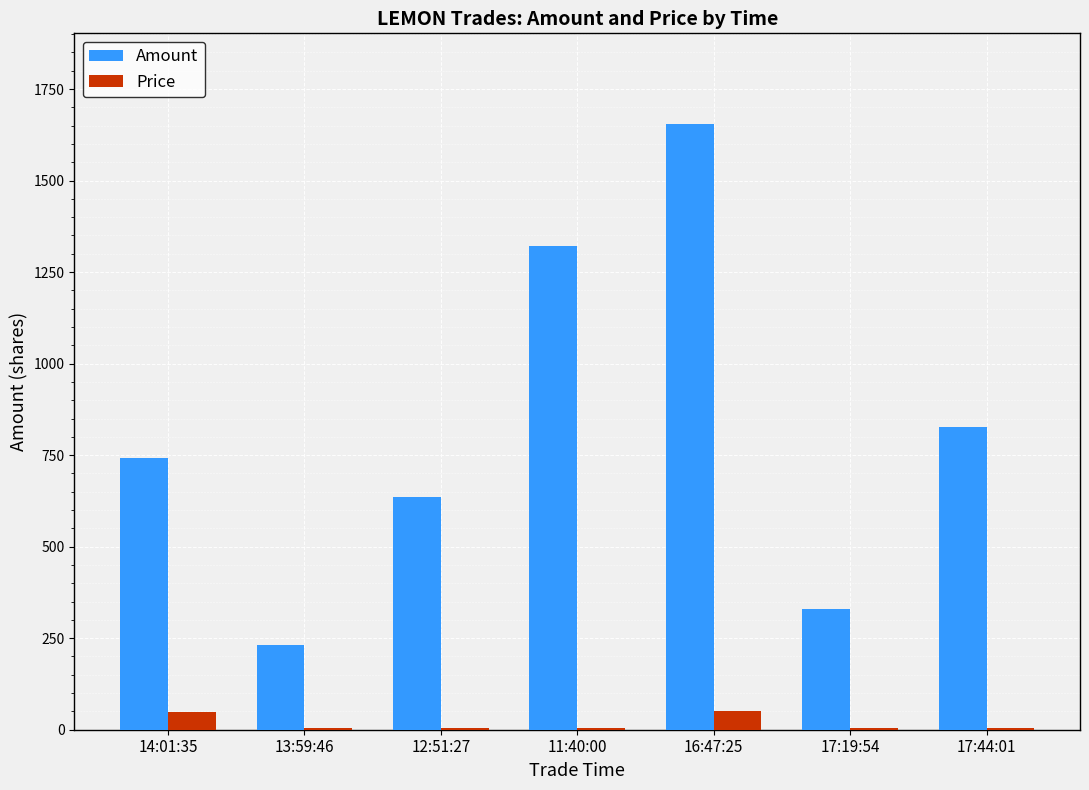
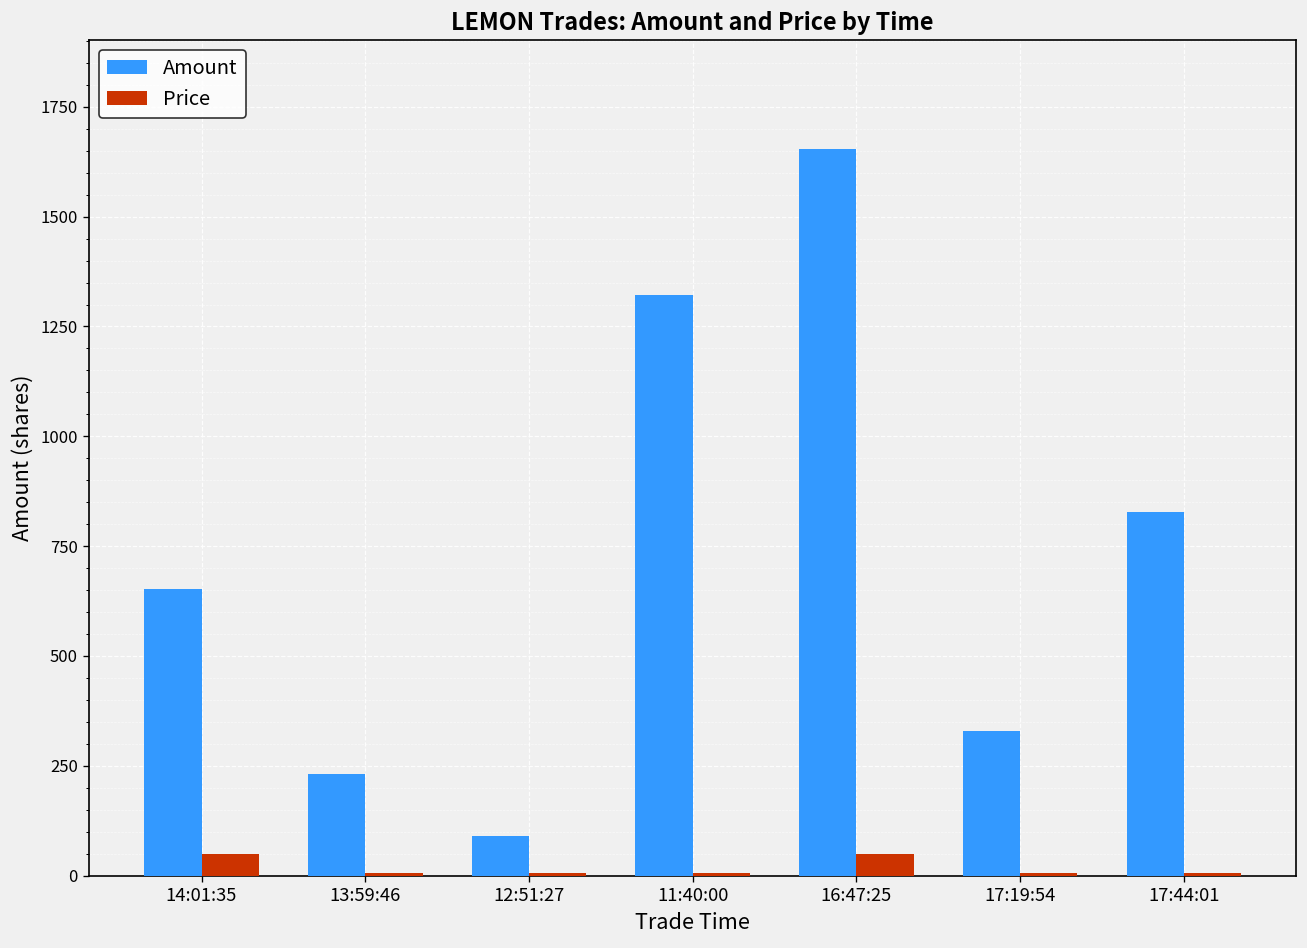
Amount, 14:01:35: 740 -> 650
Amount, 12:51:27: 640 -> 90
